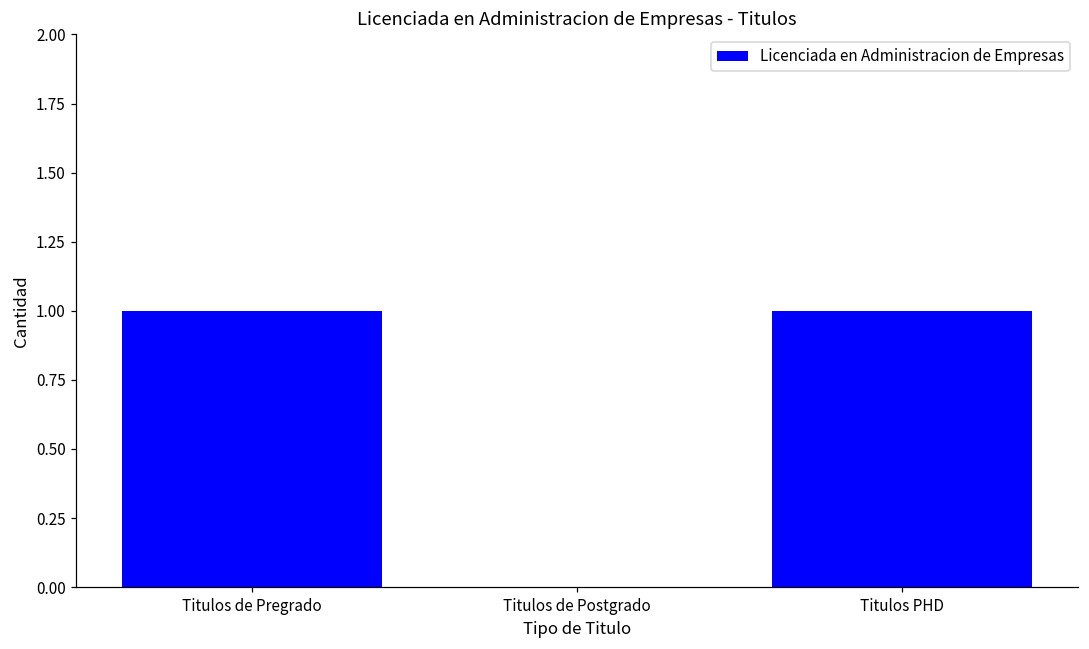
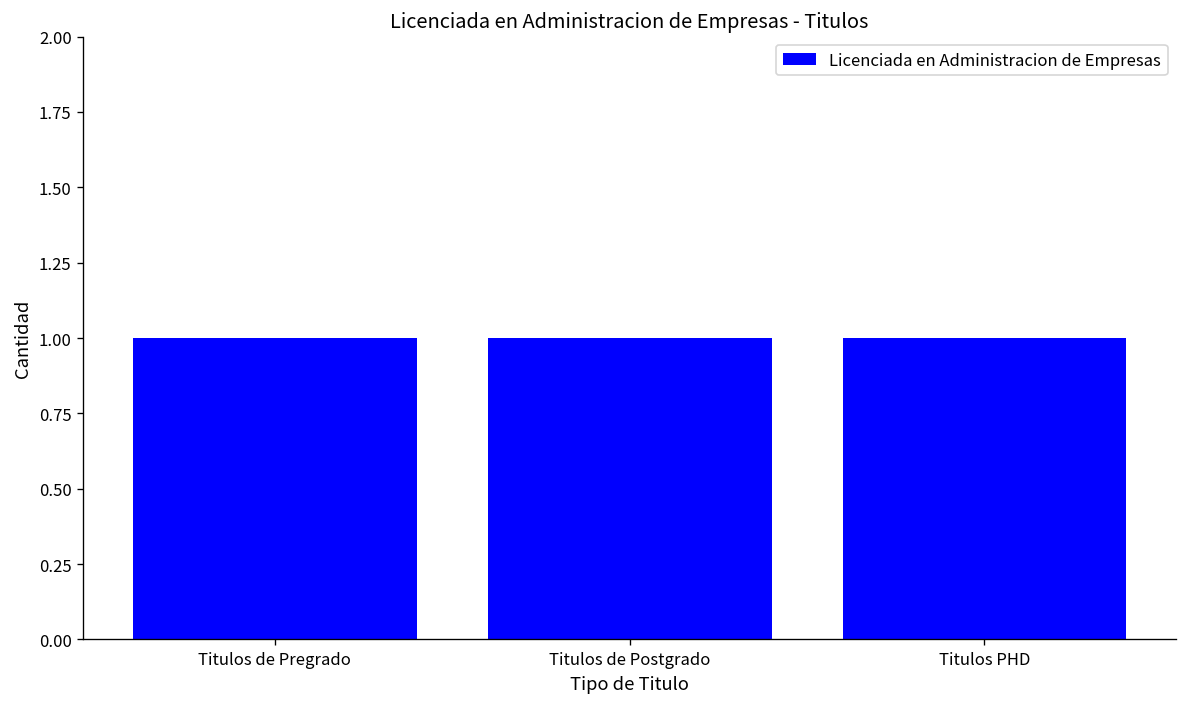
Titulos de Postgrado: 0 -> 1
